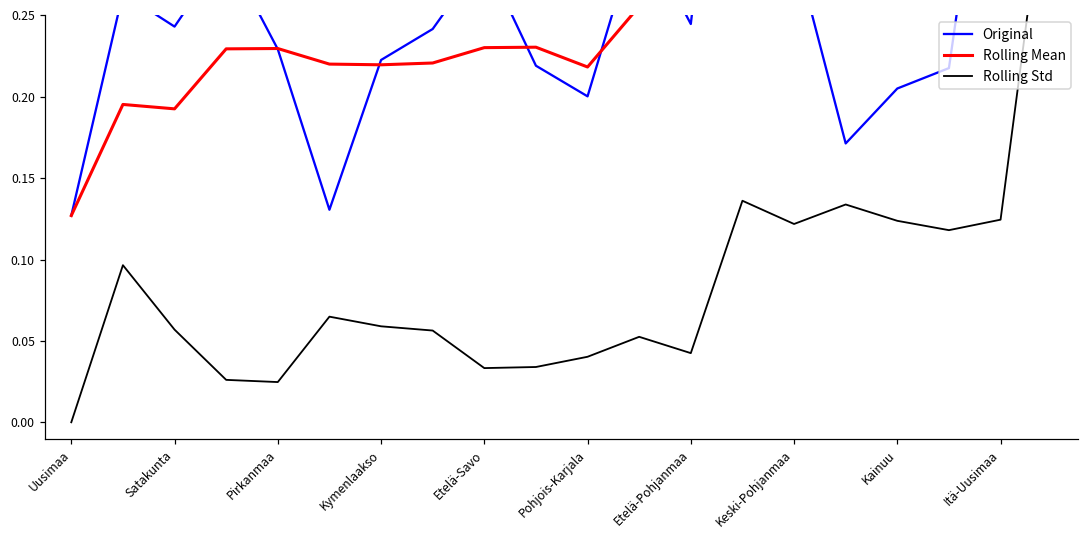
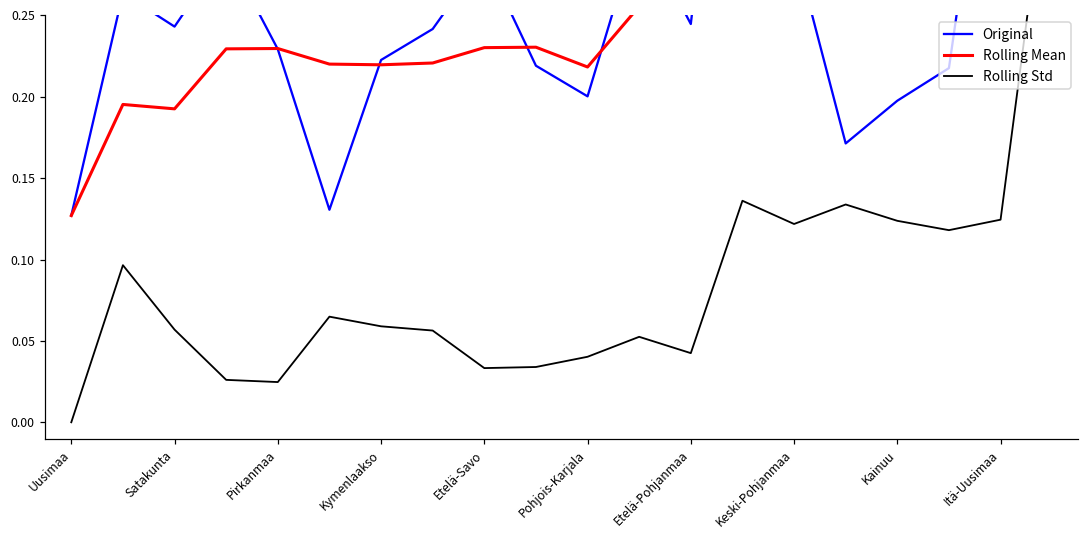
Original, Kainuu: 0.205 -> 0.198
